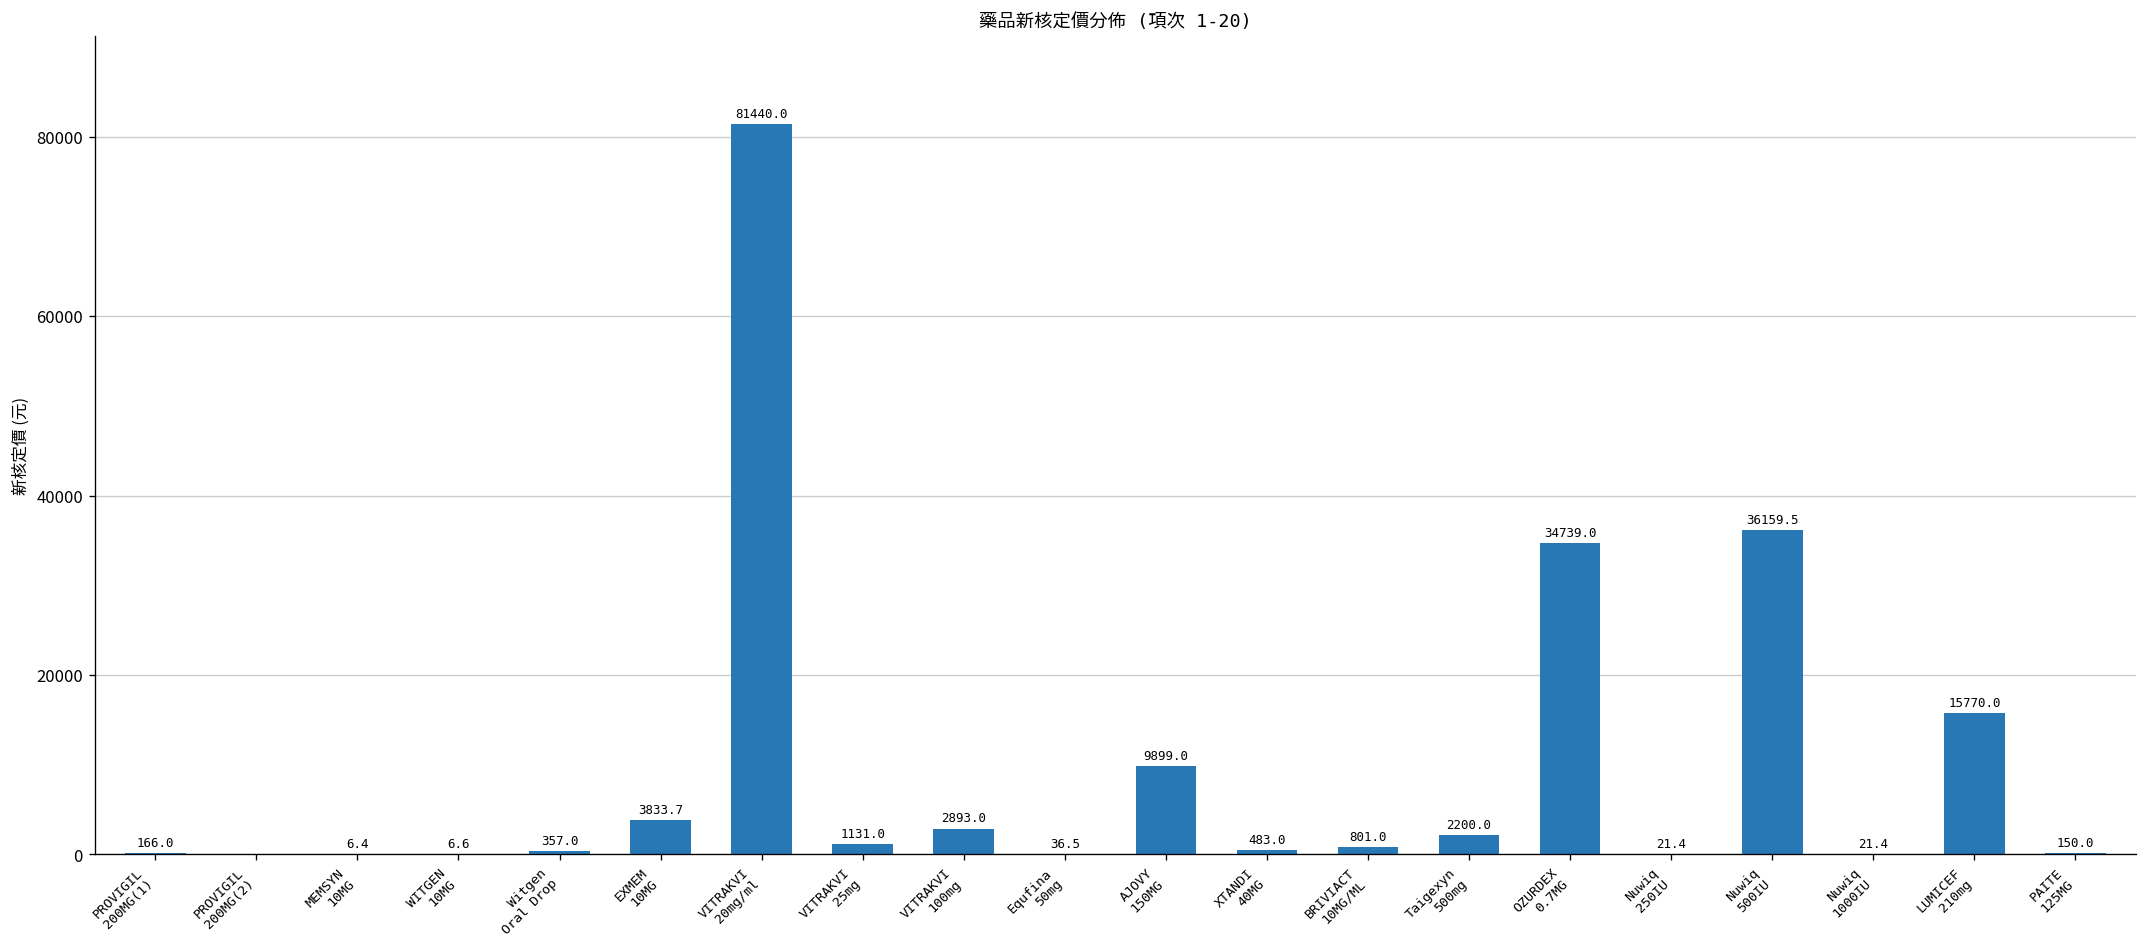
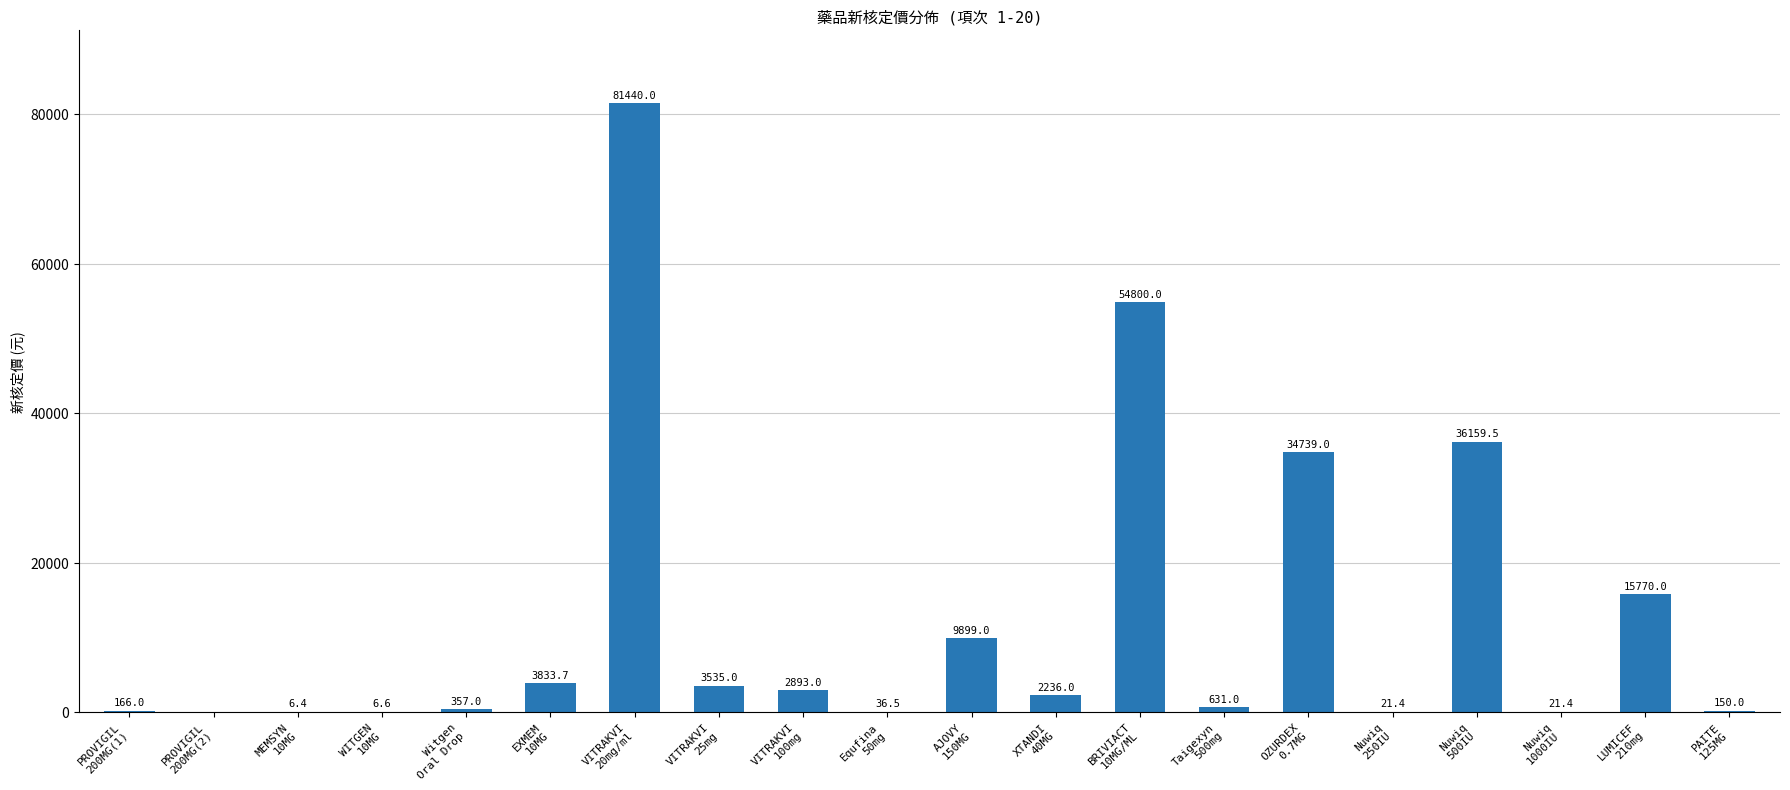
VITRAKVI 25mg: 1131.0 -> 3535.0
XTANDI 40MG: 483.0 -> 2236.0
BRIVIACT 10MG/ML: 801.0 -> 54800.0
Taigexyn 500mg: 2200.0 -> 631.0
